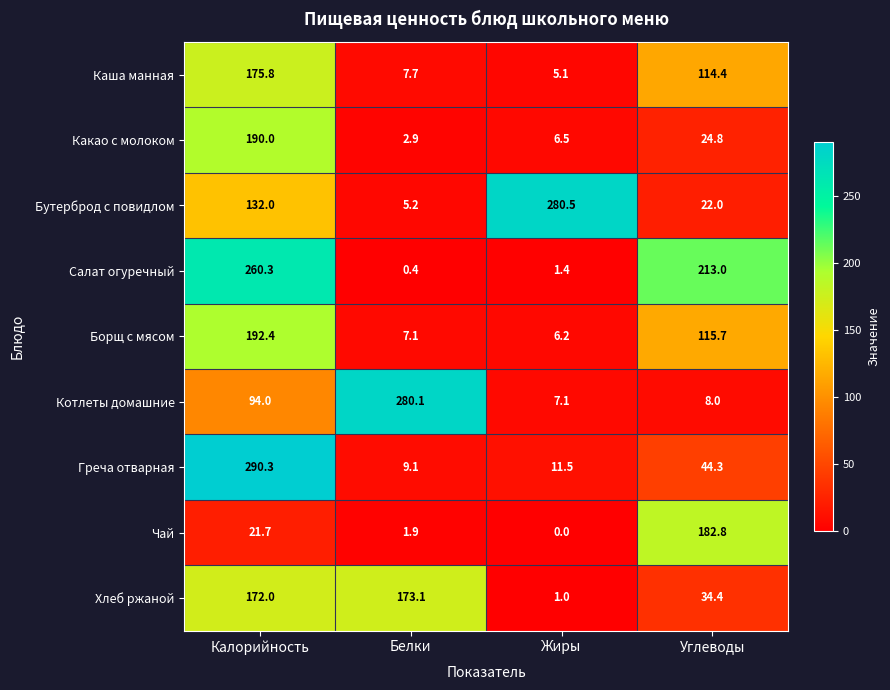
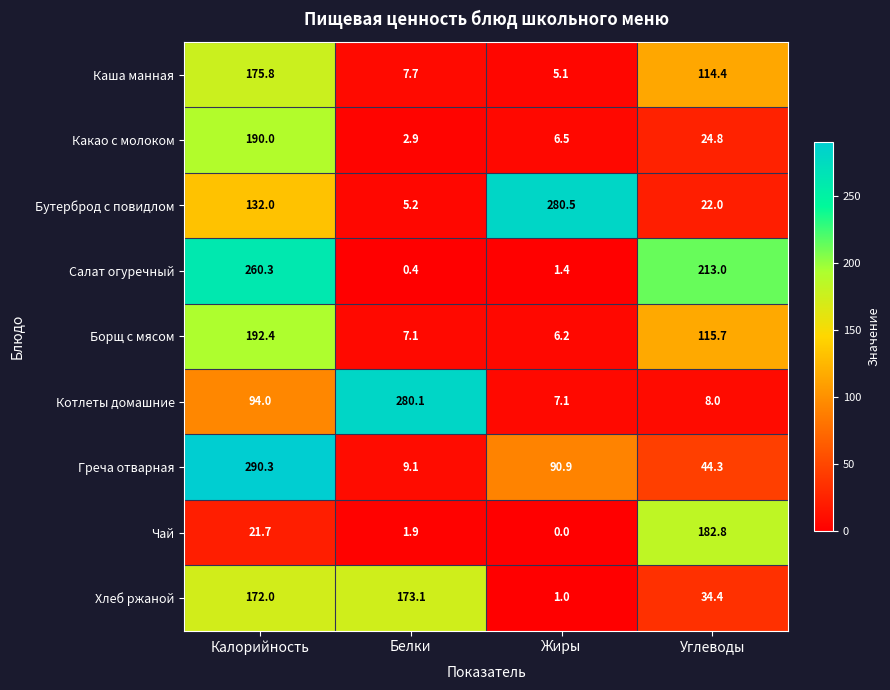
Греча отварная, Жиры: 11.5 -> 90.9
